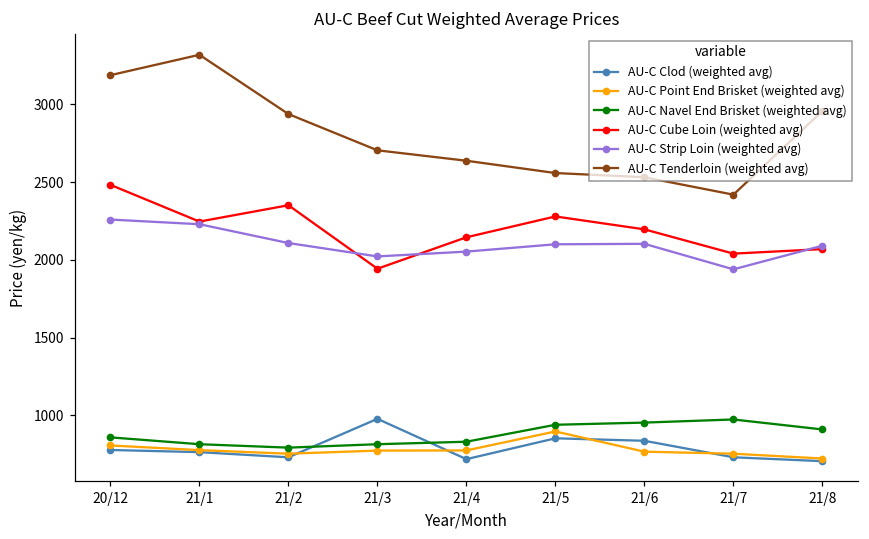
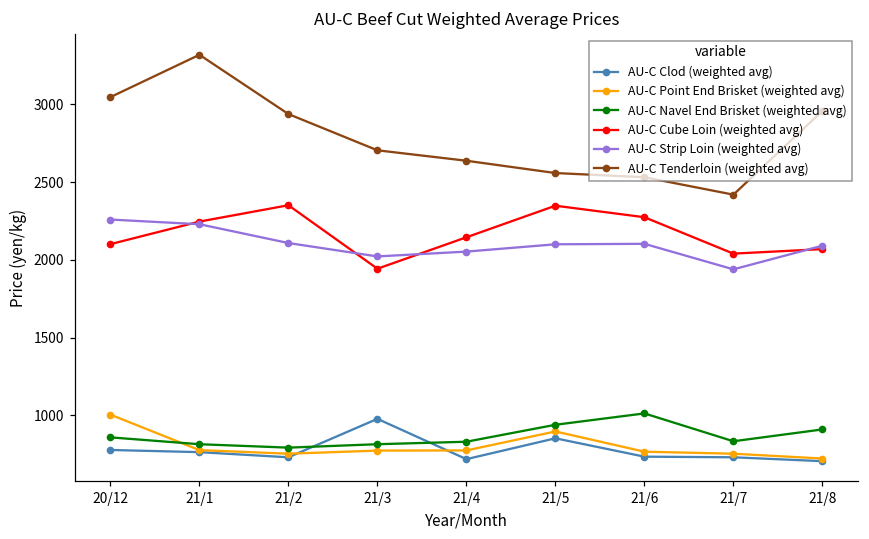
AU-C Point End Brisket (weighted avg), 20/12: 810 -> 1010
AU-C Cube Loin (weighted avg), 20/12: 2480 -> 2100
AU-C Tenderloin (weighted avg), 20/12: 3190 -> 3050
AU-C Cube Loin (weighted avg), 21/5: 2280 -> 2350
AU-C Clod (weighted avg), 21/6: 840 -> 740
AU-C Navel End Brisket (weighted avg), 21/6: 950 -> 1010
AU-C Cube Loin (weighted avg), 21/6: 2200 -> 2270
AU-C Navel End Brisket (weighted avg), 21/7: 970 -> 830
